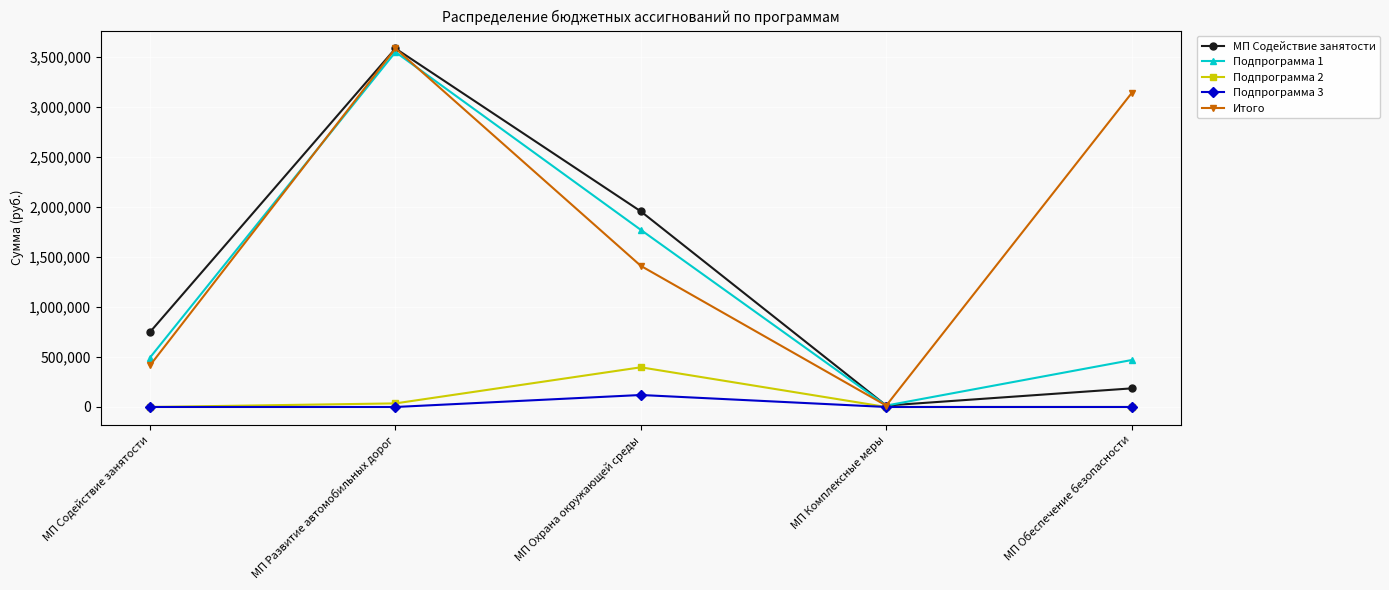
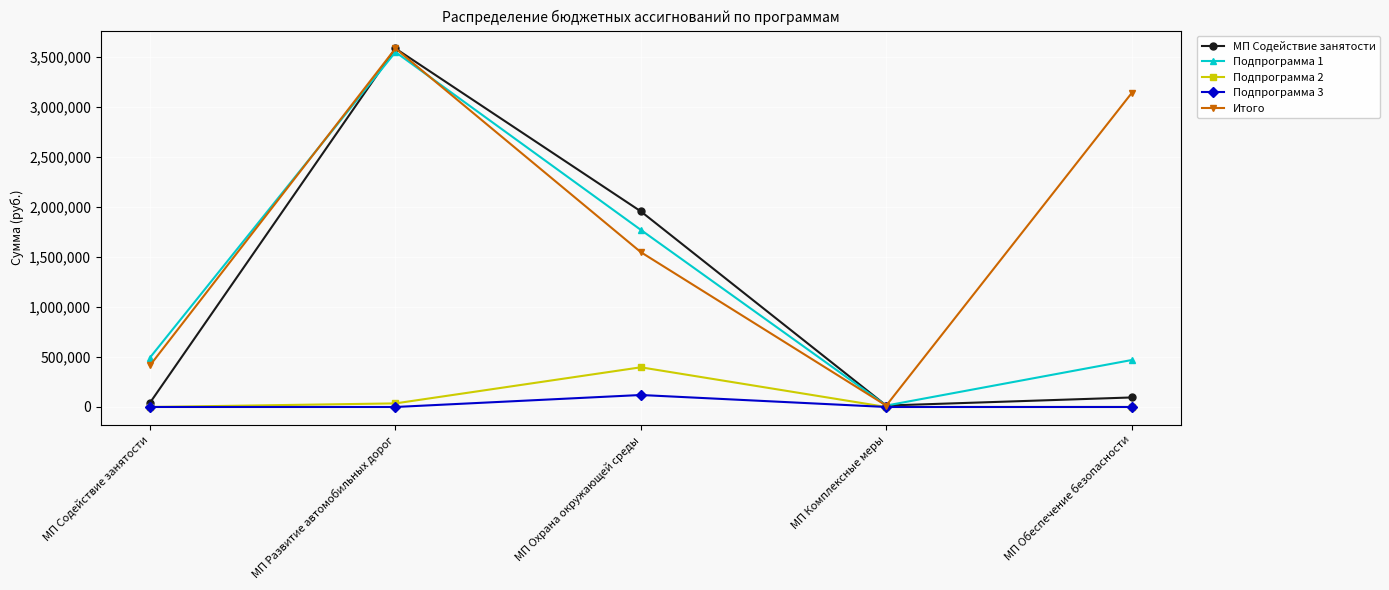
МП Содействие занятости, МП Содействие занятости: 700,000 -> 0
Итого, МП Охрана окружающей среды: 1,400,000 -> 1,500,000
МП Содействие занятости, МП Обеспечение безопасности: 200,000 -> 100,000
